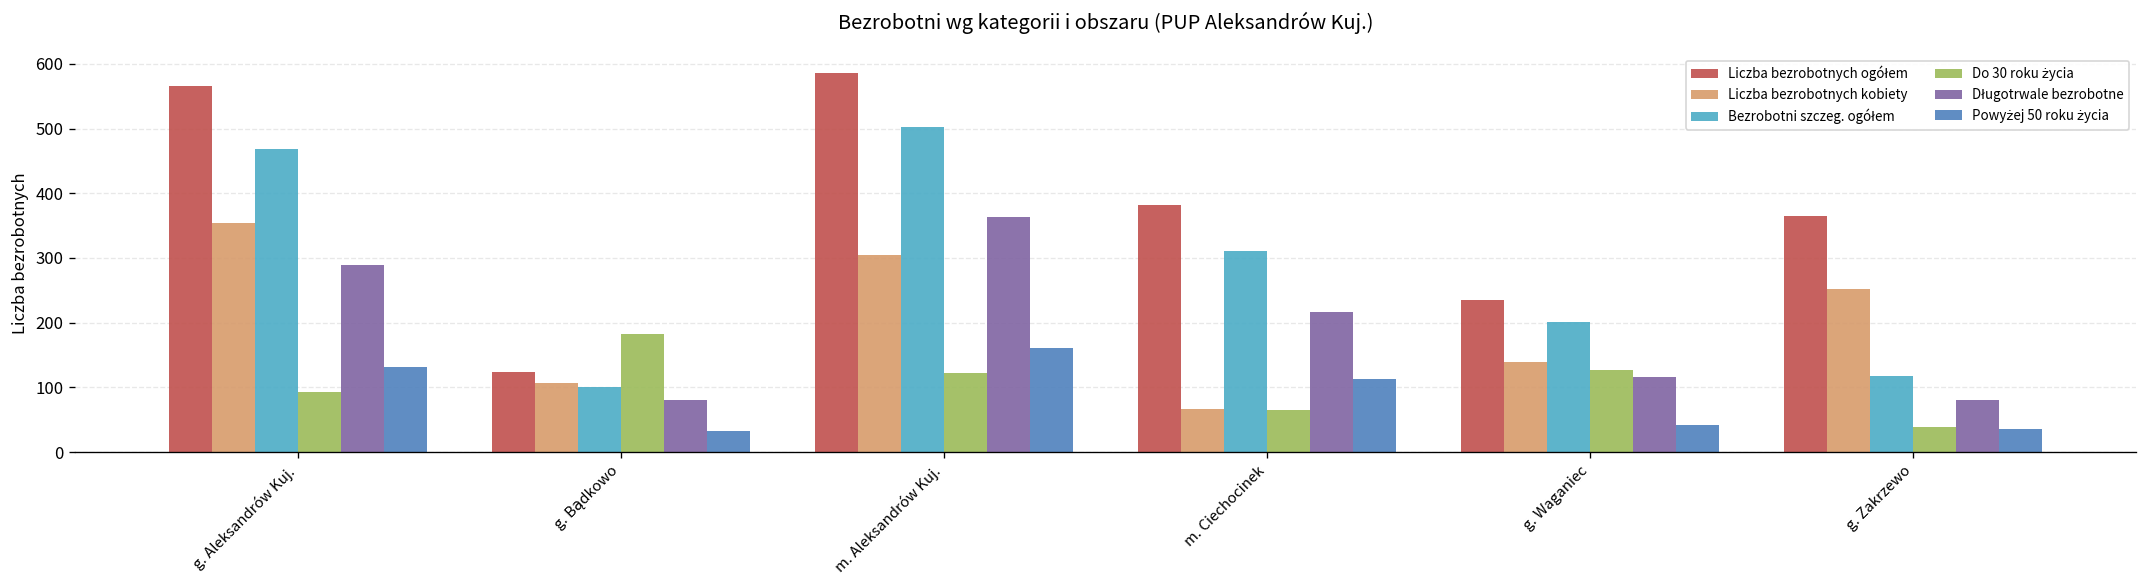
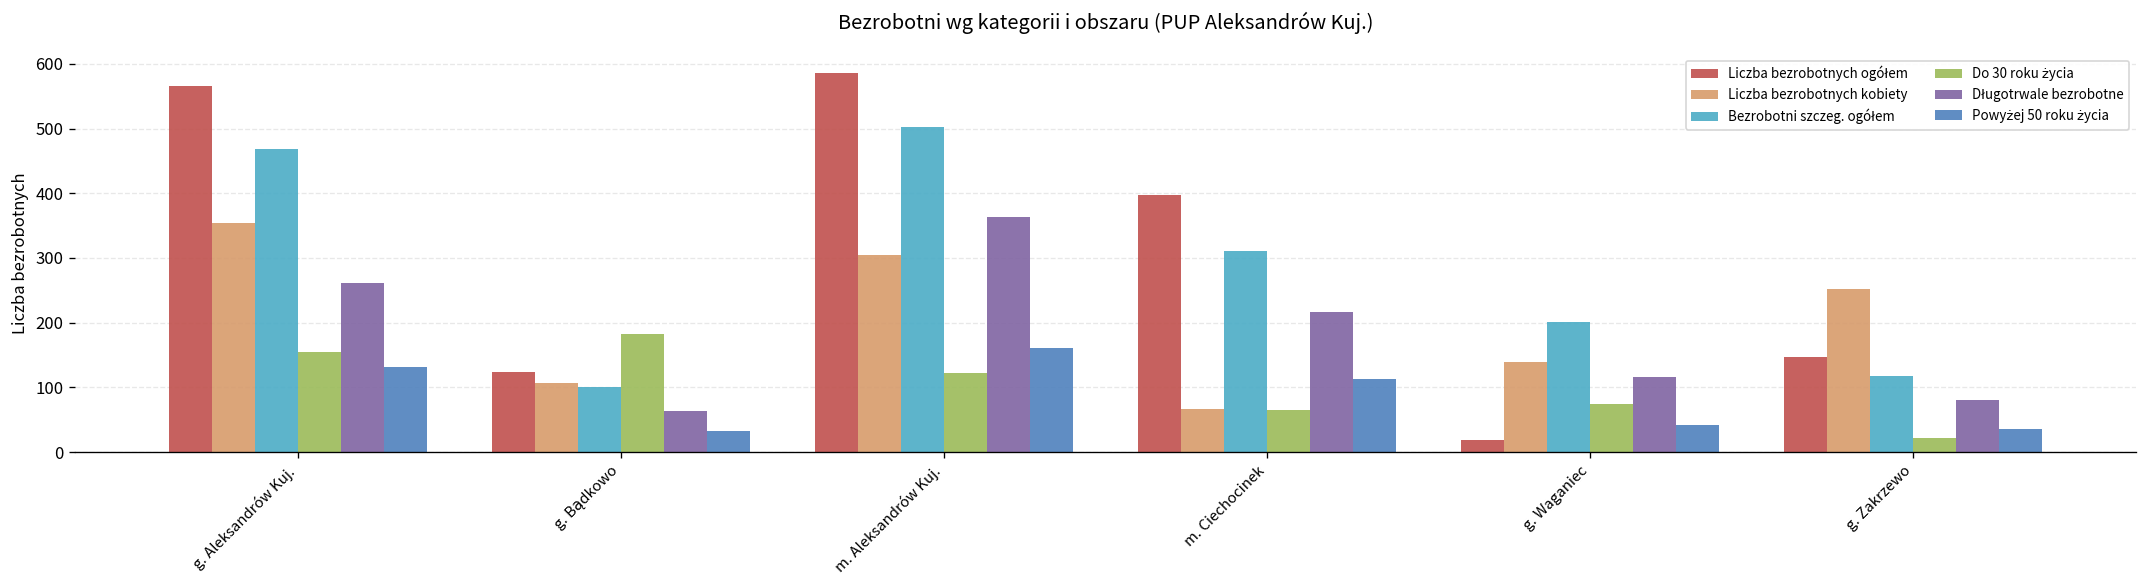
Do 30 roku życia, g. Aleksandrów Kuj.: 90 -> 160
Długotrwale bezrobotne, g. Aleksandrów Kuj.: 290 -> 260
Długotrwale bezrobotne, g. Bądkowo: 80 -> 60
Liczba bezrobotnych ogółem, m. Ciechocinek: 380 -> 400
Liczba bezrobotnych ogółem, g. Waganiec: 240 -> 20
Do 30 roku życia, g. Waganiec: 130 -> 80
Liczba bezrobotnych ogółem, g. Zakrzewo: 370 -> 150
Do 30 roku życia, g. Zakrzewo: 40 -> 20
